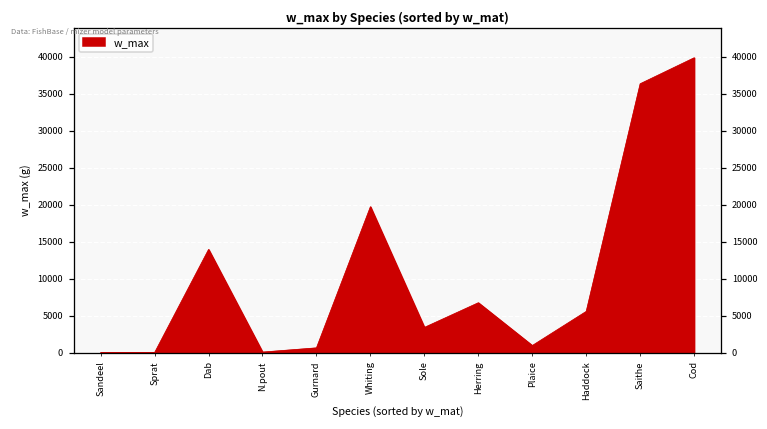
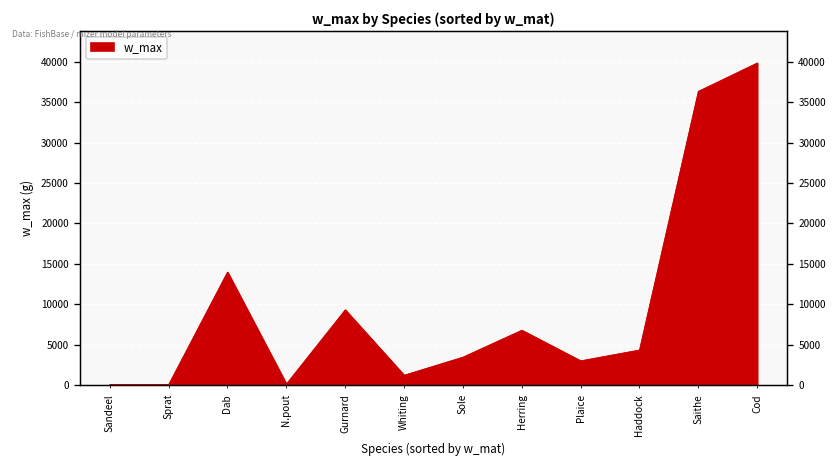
Gurnard: 1000 -> 9000
Whiting: 20000 -> 1000
Plaice: 1000 -> 3000
Haddock: 6000 -> 4000
